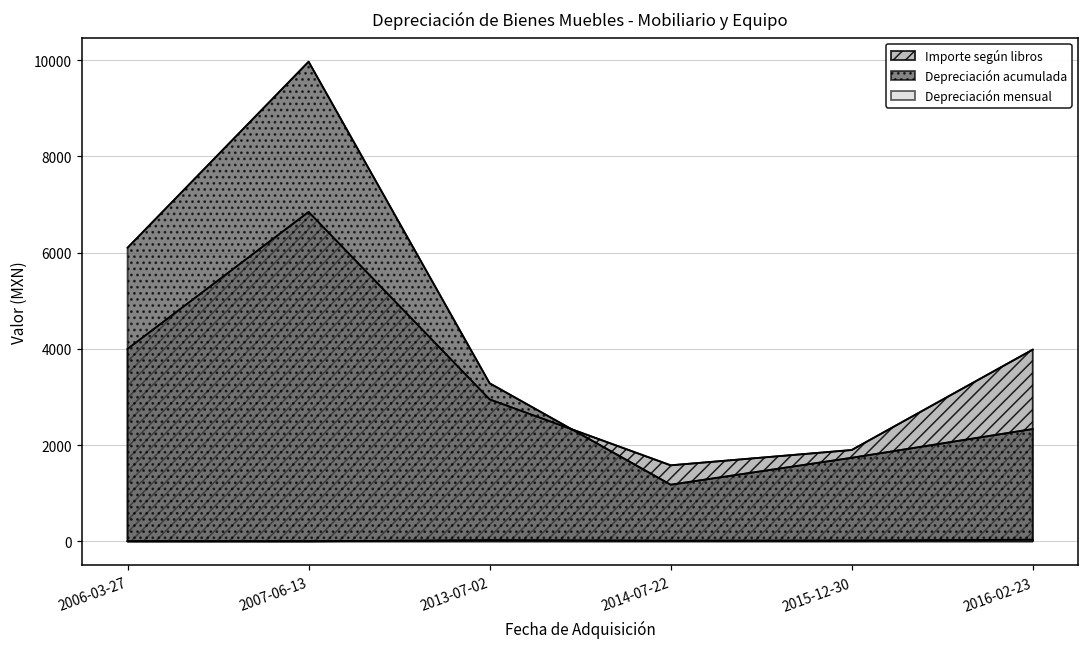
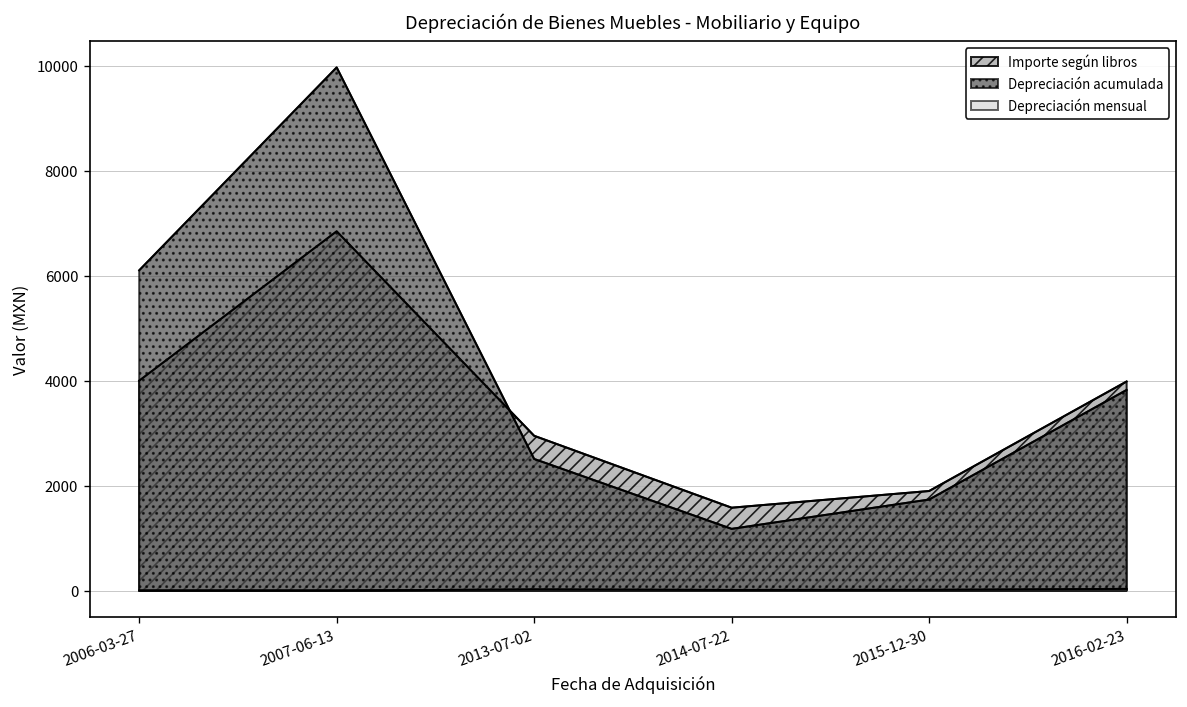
Depreciación acumulada, 2013-07-02: 3300 -> 2500
Depreciación acumulada, 2016-02-23: 2300 -> 3800
